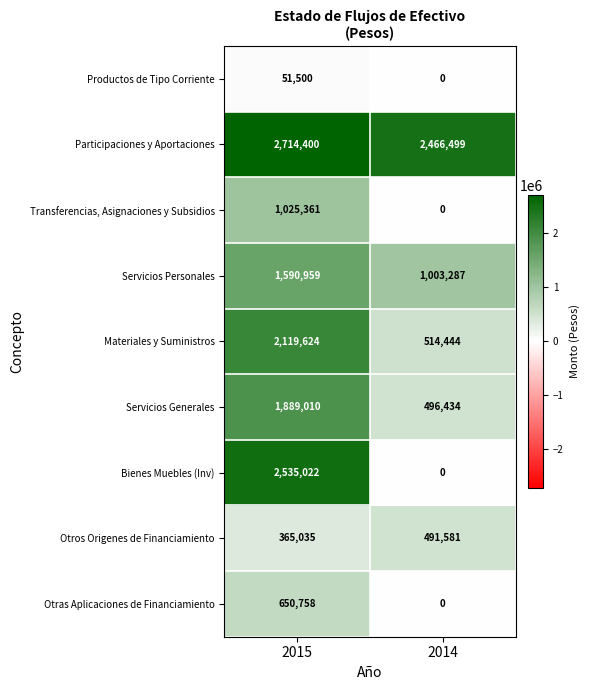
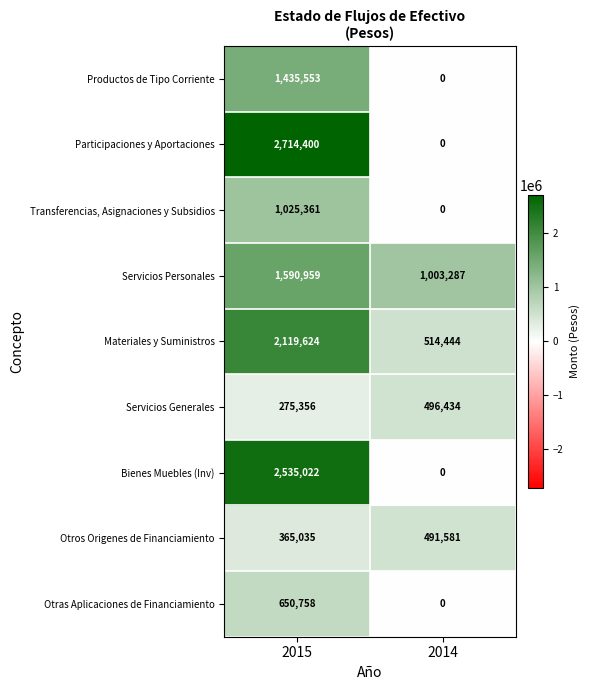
Productos de Tipo Corriente, 2015: 51,500 -> 1,435,553
Participaciones y Aportaciones, 2014: 2,466,499 -> 0
Servicios Generales, 2015: 1,889,010 -> 275,356
